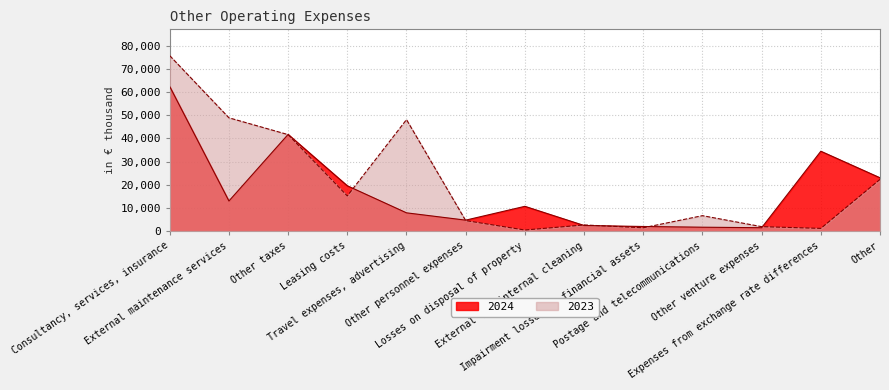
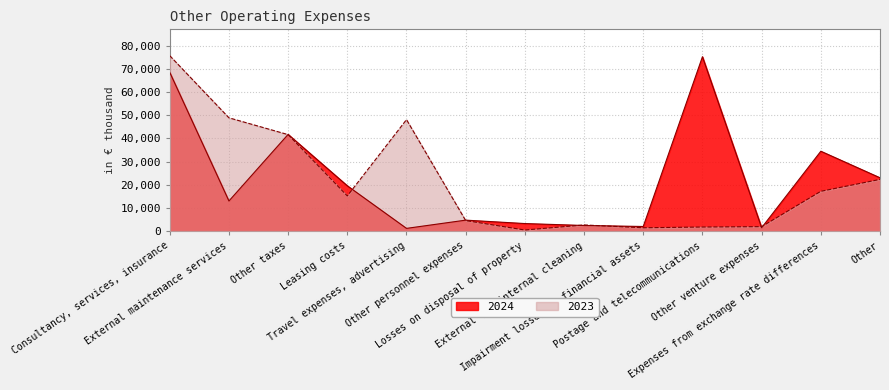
2024, Consultancy, services, insurance: 62,000 -> 68,000
2024, Travel expenses, advertising: 8,000 -> 1,000
2024, Losses on disposal of property: 11,000 -> 3,000
2024, Postage and telecommunications: 2,000 -> 75,000
2023, Postage and telecommunications: 7,000 -> 2,000
2023, Expenses from exchange rate differences: 1,000 -> 17,000
